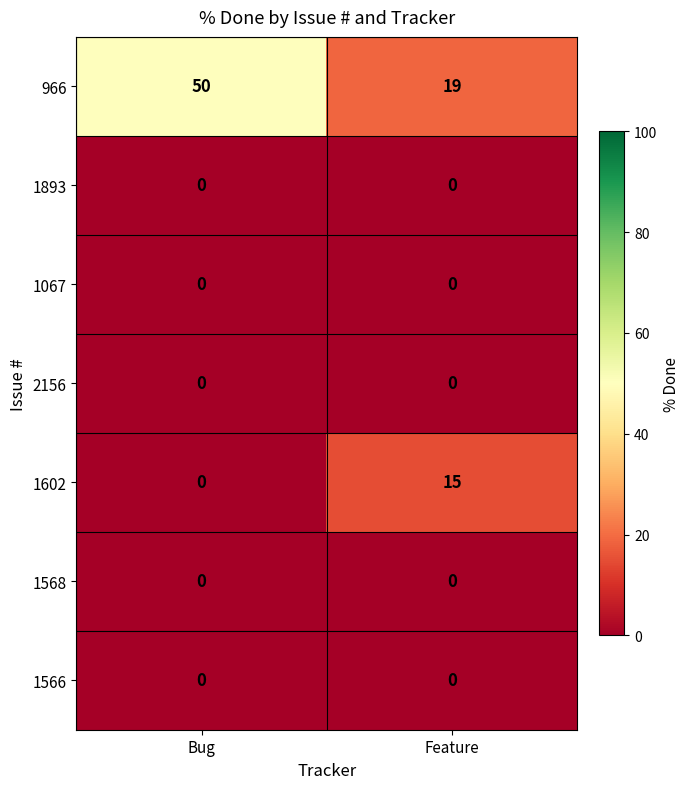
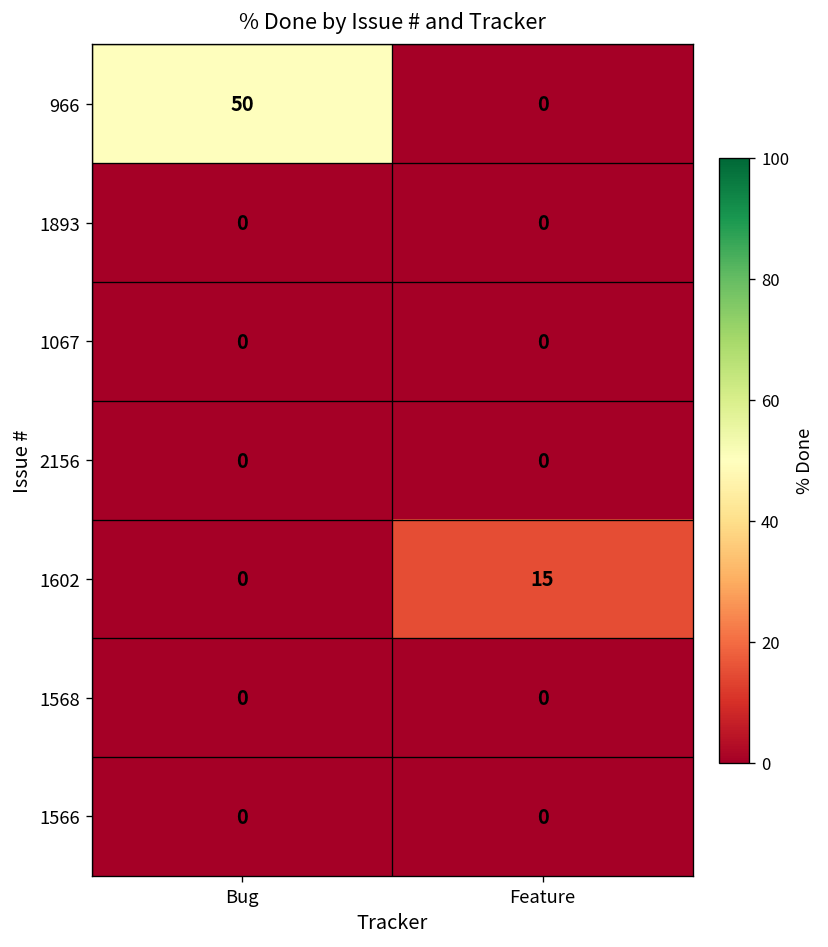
966, Feature: 19 -> 0
